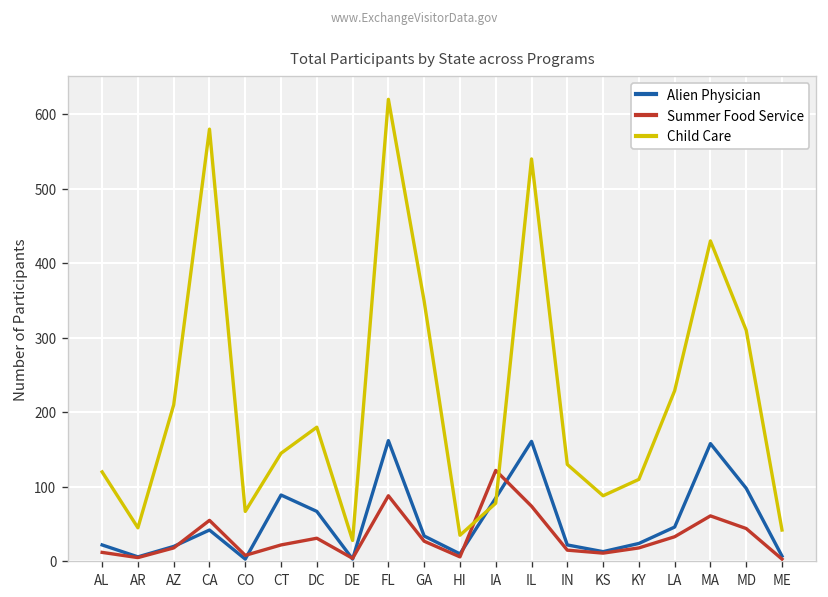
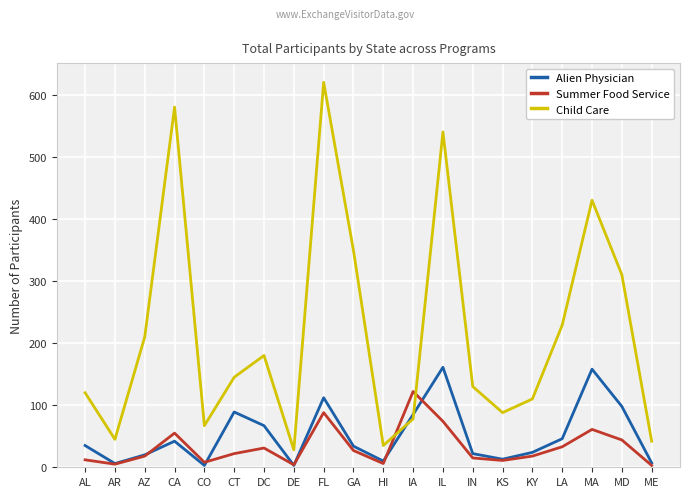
Alien Physician, AL: 20 -> 40
Alien Physician, FL: 160 -> 110
